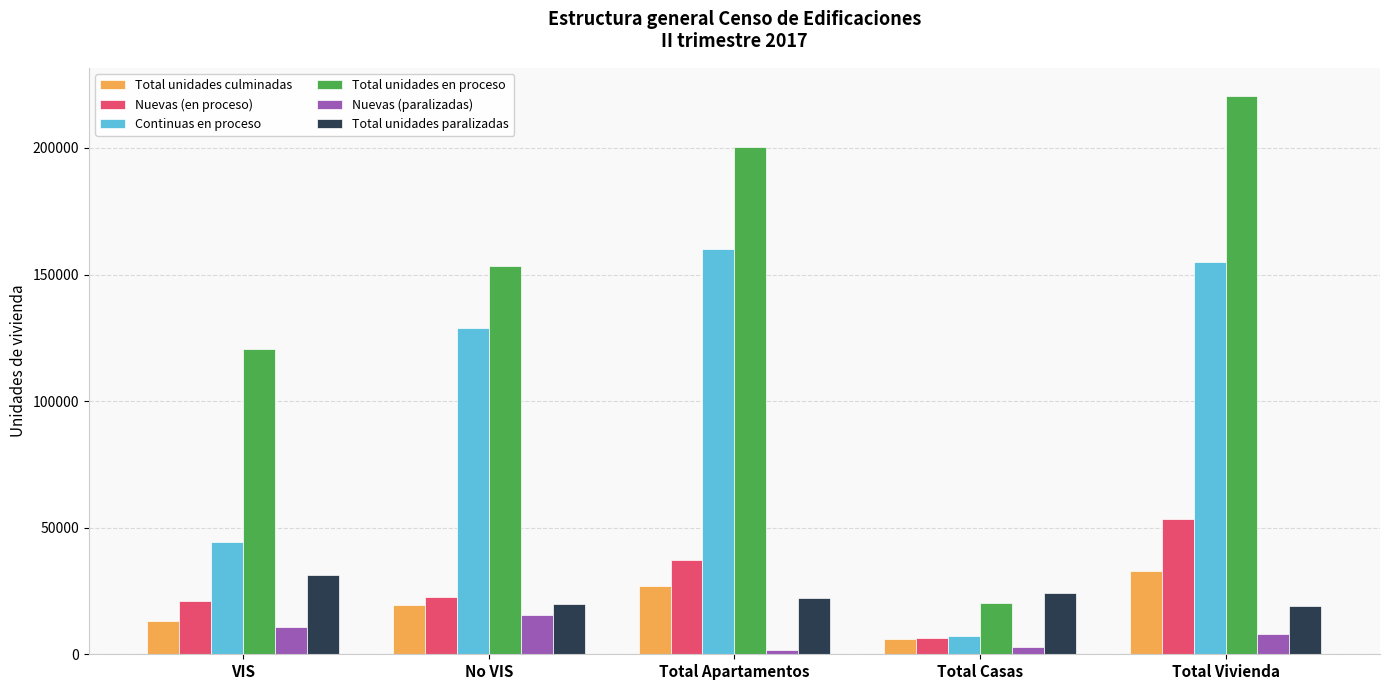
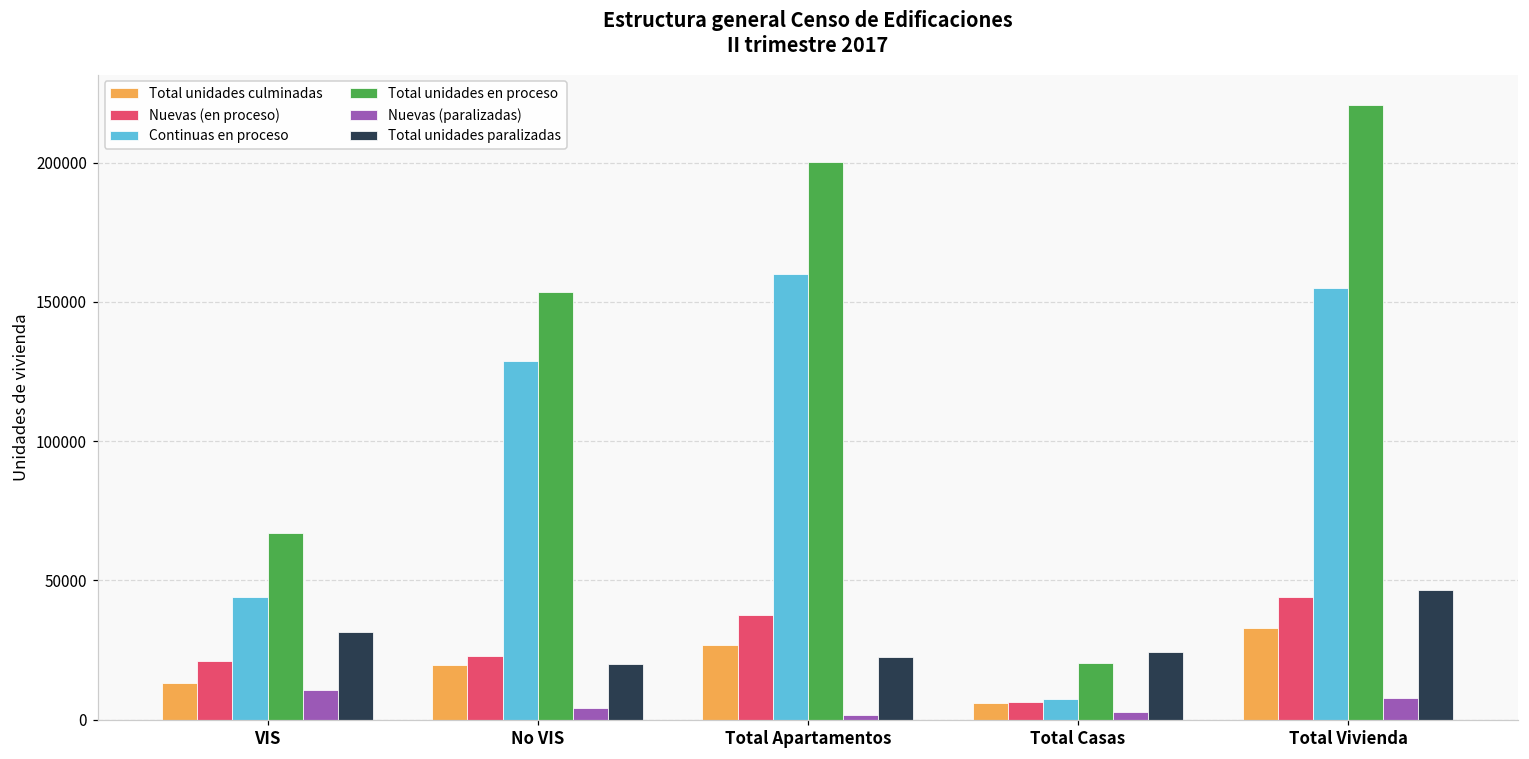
Total unidades en proceso, VIS: 120000 -> 67000
Nuevas (paralizadas), No VIS: 16000 -> 4000
Nuevas (en proceso), Total Vivienda: 53000 -> 44000
Total unidades paralizadas, Total Vivienda: 19000 -> 47000
